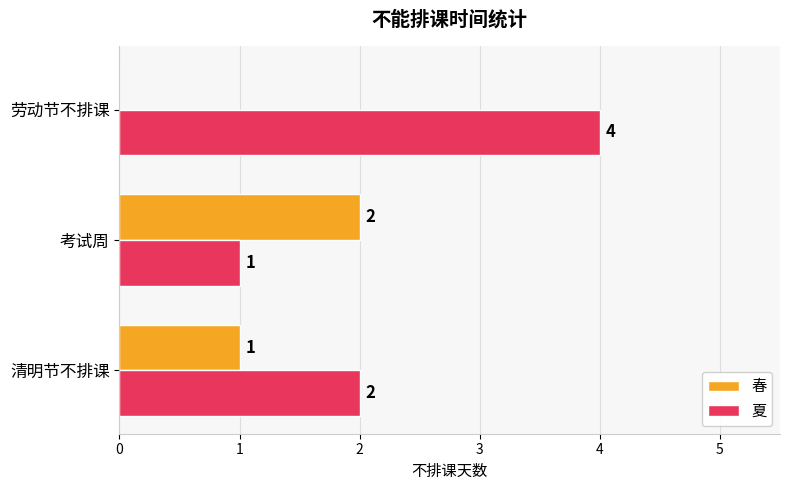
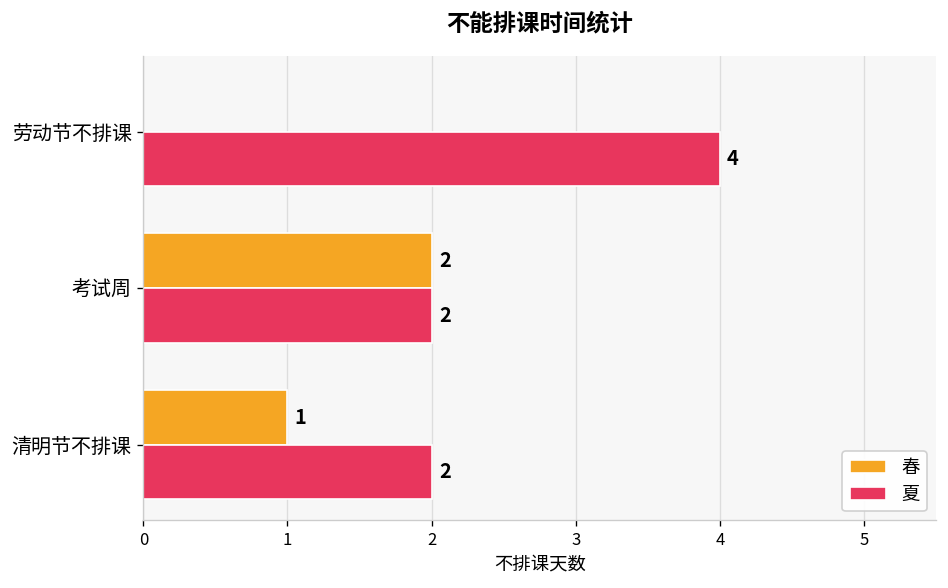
夏, 考试周: 1 -> 2
